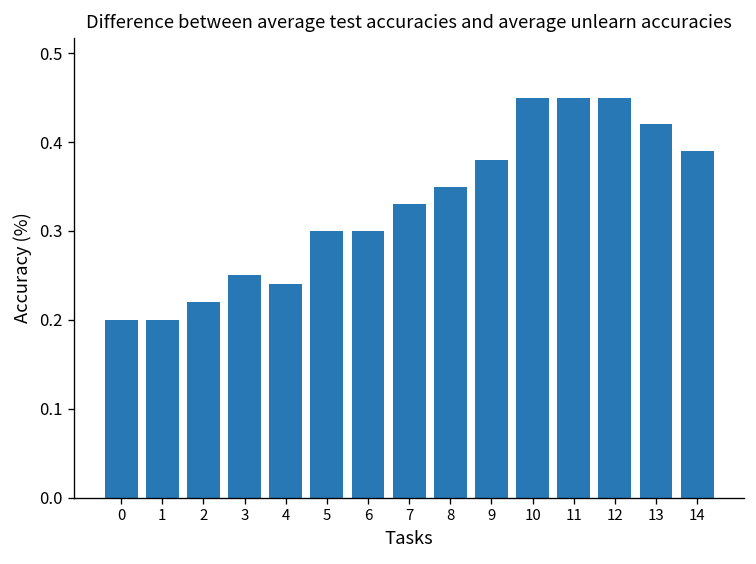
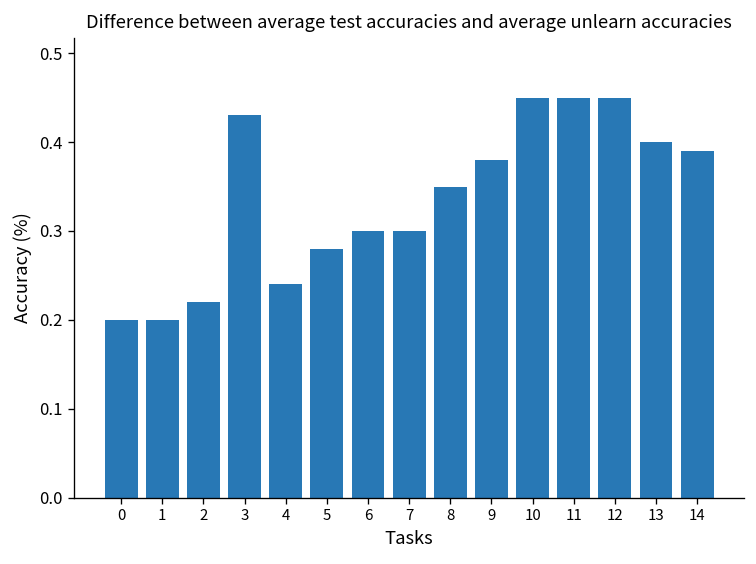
3: 0.25 -> 0.43
5: 0.30 -> 0.28
7: 0.33 -> 0.30
13: 0.42 -> 0.40
